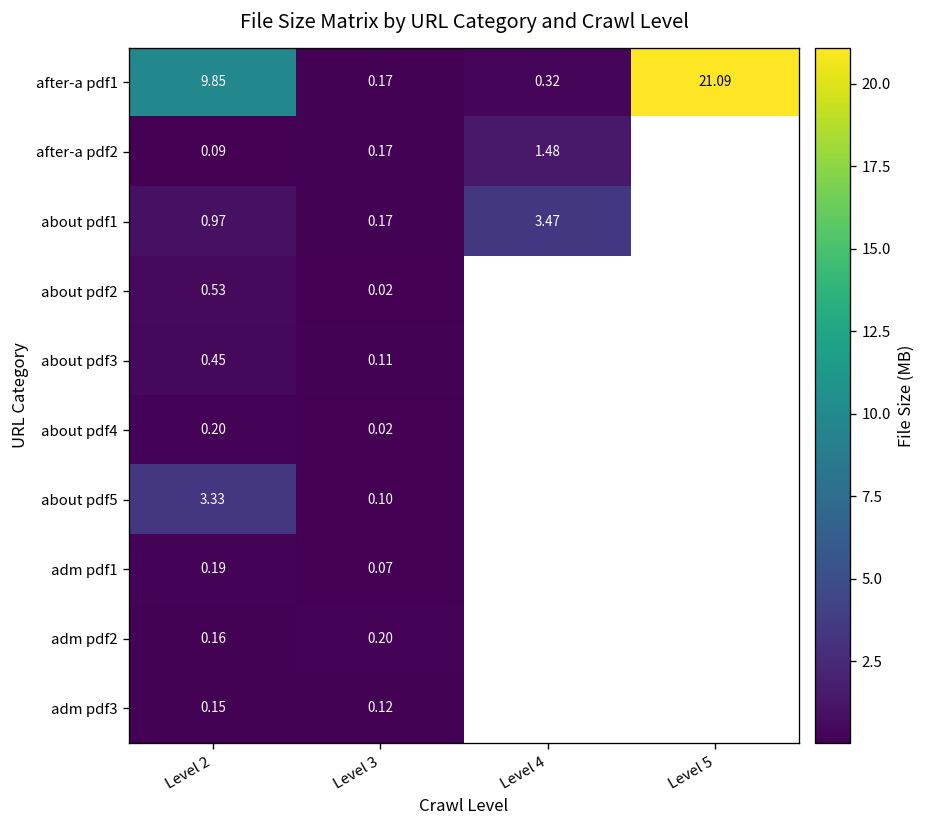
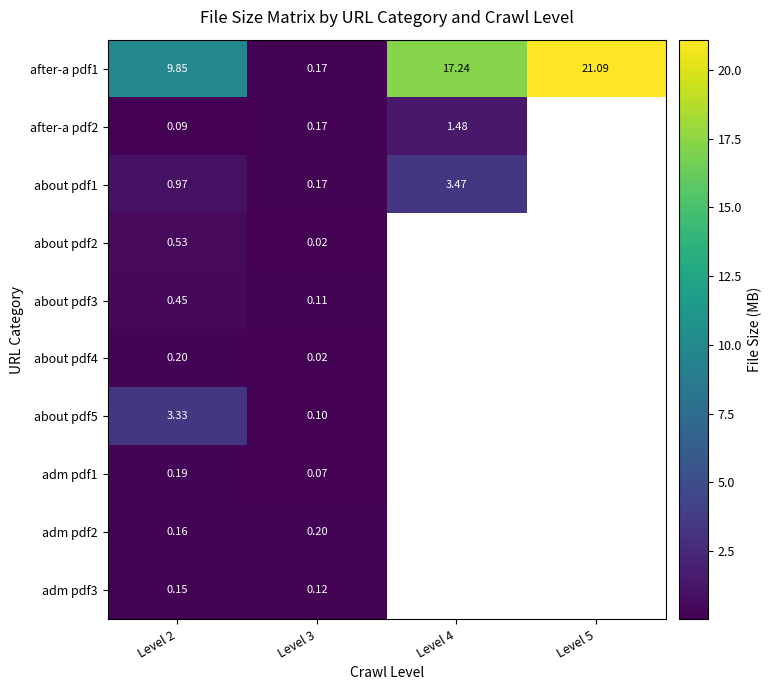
after-a pdf1, Level 4: 0.32 -> 17.24
